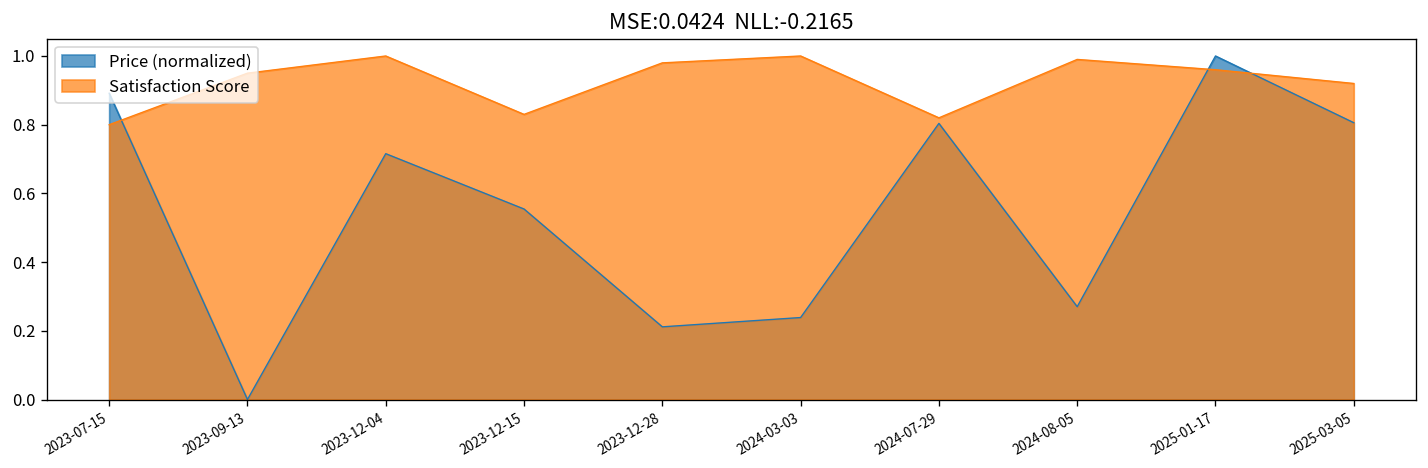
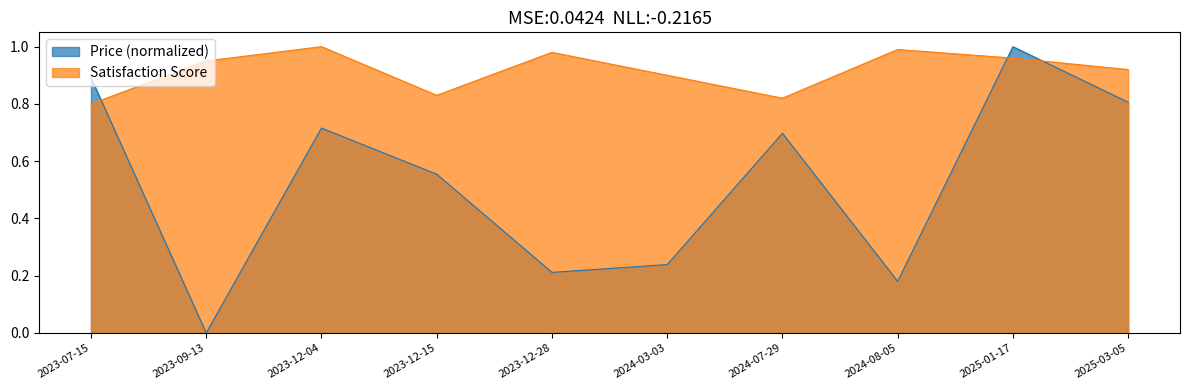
Satisfaction Score, 2024-03-03: 1.0 -> 0.9
Price (normalized), 2024-07-29: 0.80 -> 0.70
Price (normalized), 2024-08-05: 0.27 -> 0.18
